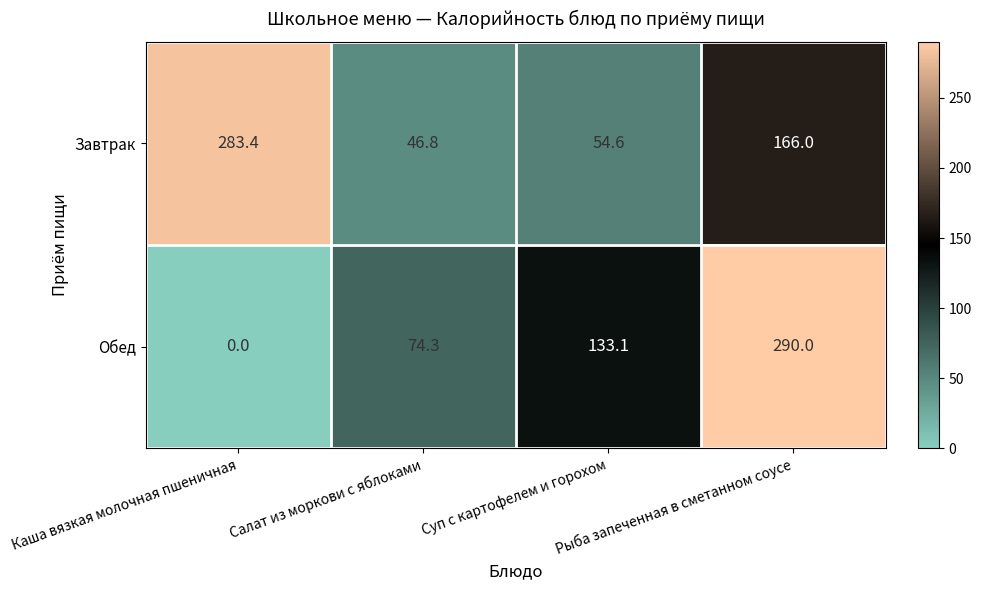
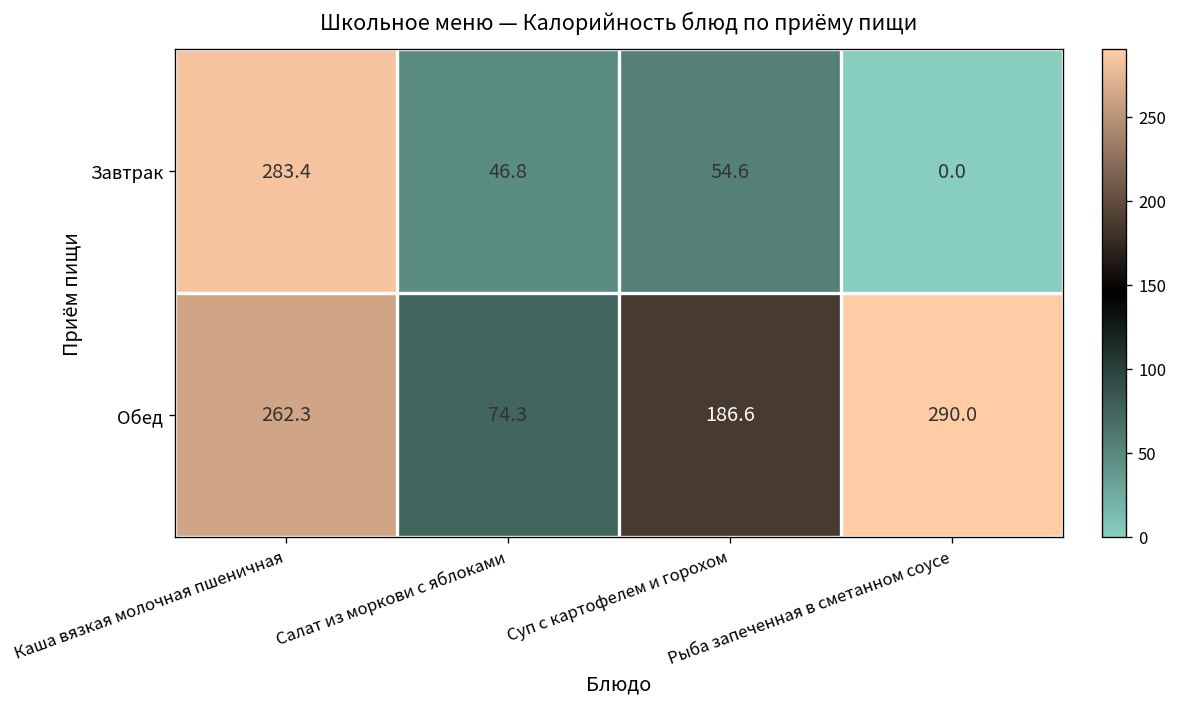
Завтрак, Рыба запеченная в сметанном соусе: 166.0 -> 0.0
Обед, Каша вязкая молочная пшеничная: 0.0 -> 262.3
Обед, Суп с картофелем и горохом: 133.1 -> 186.6
